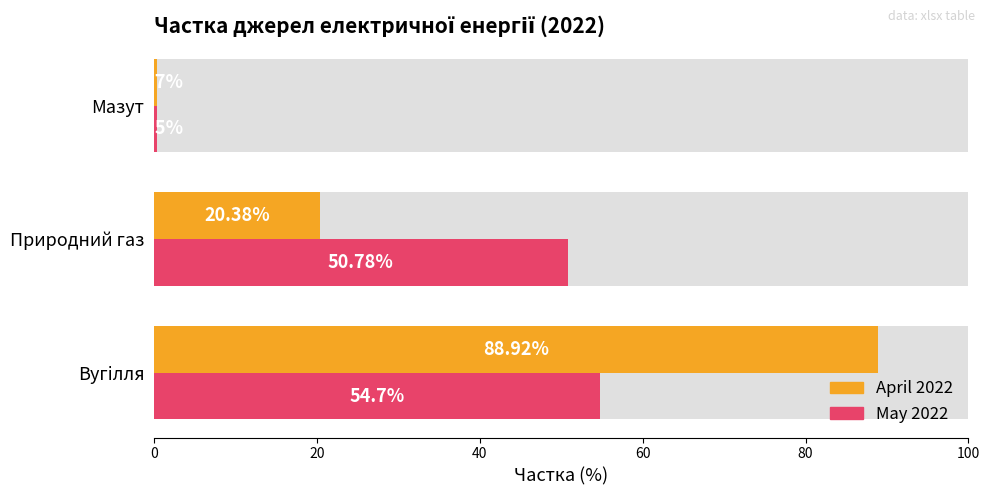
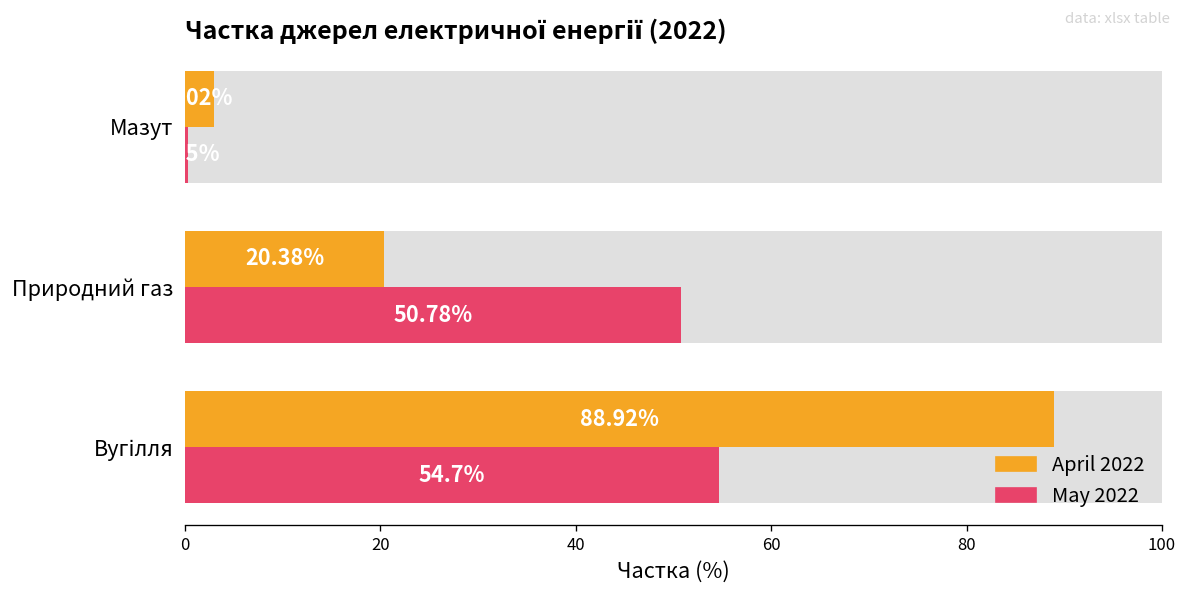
April 2022, Мазут: 0 -> 3
